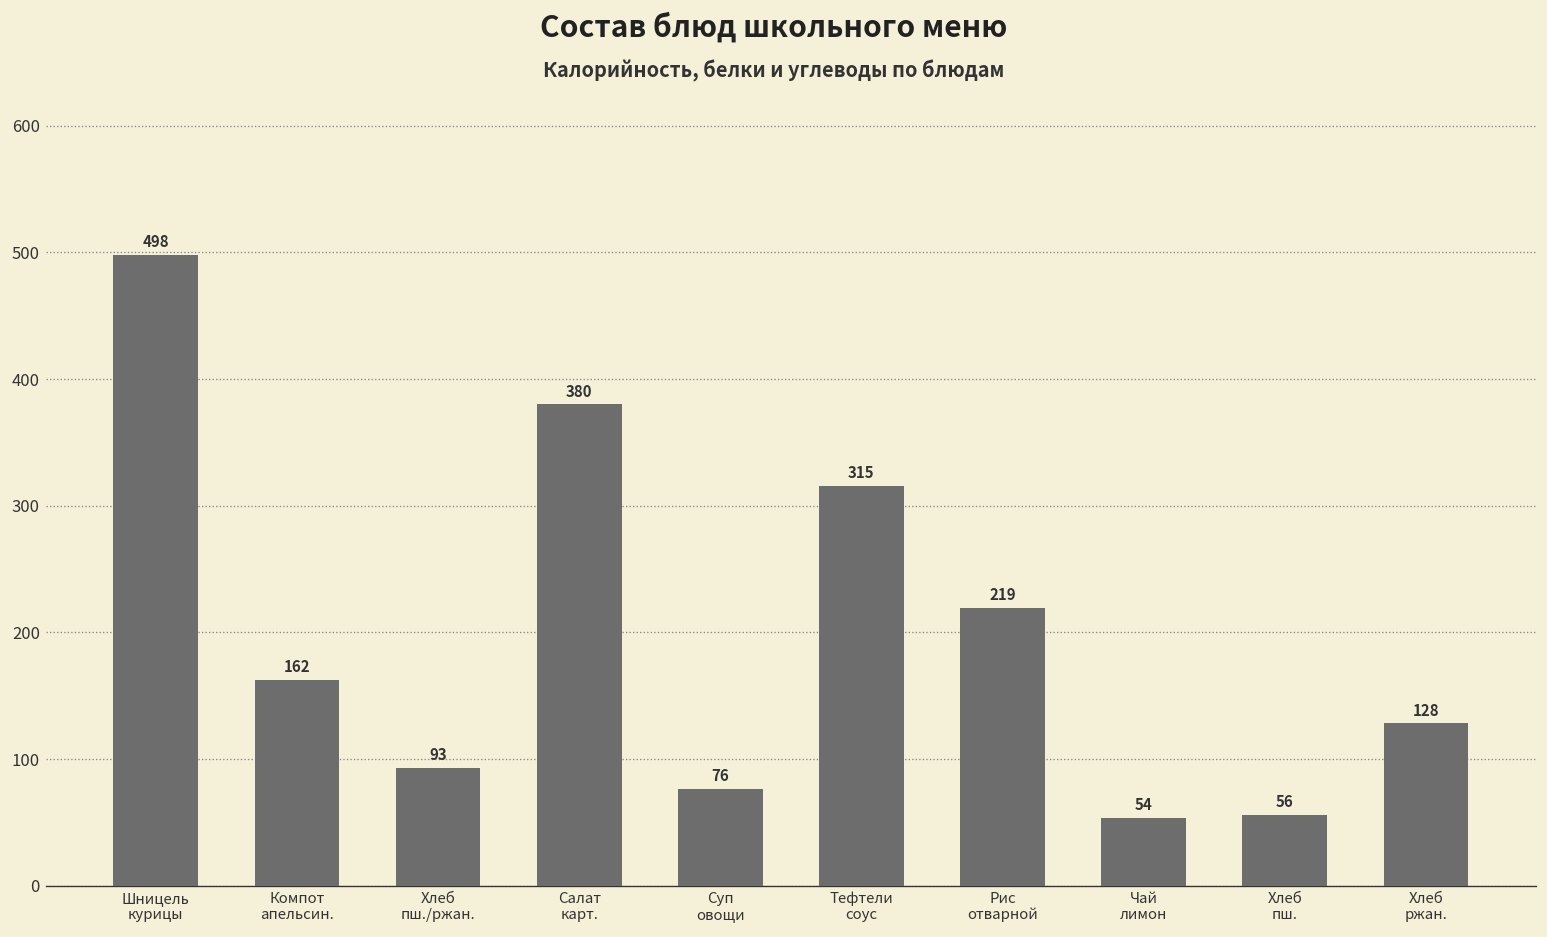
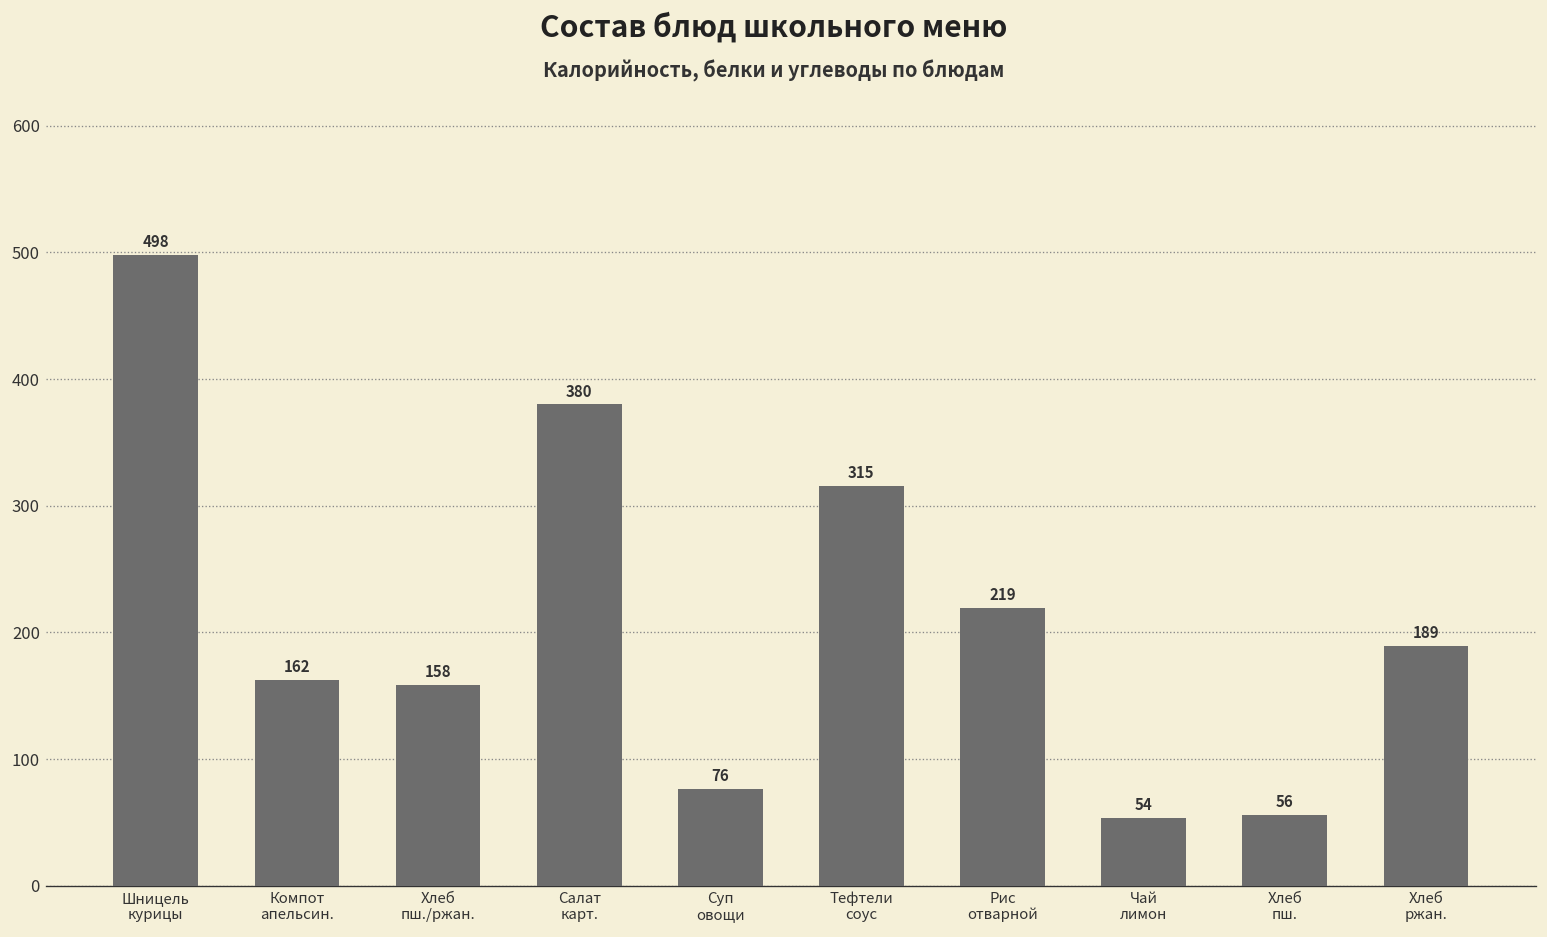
Хлеб пш./ржан.: 93 -> 158
Хлеб ржан.: 128 -> 189
